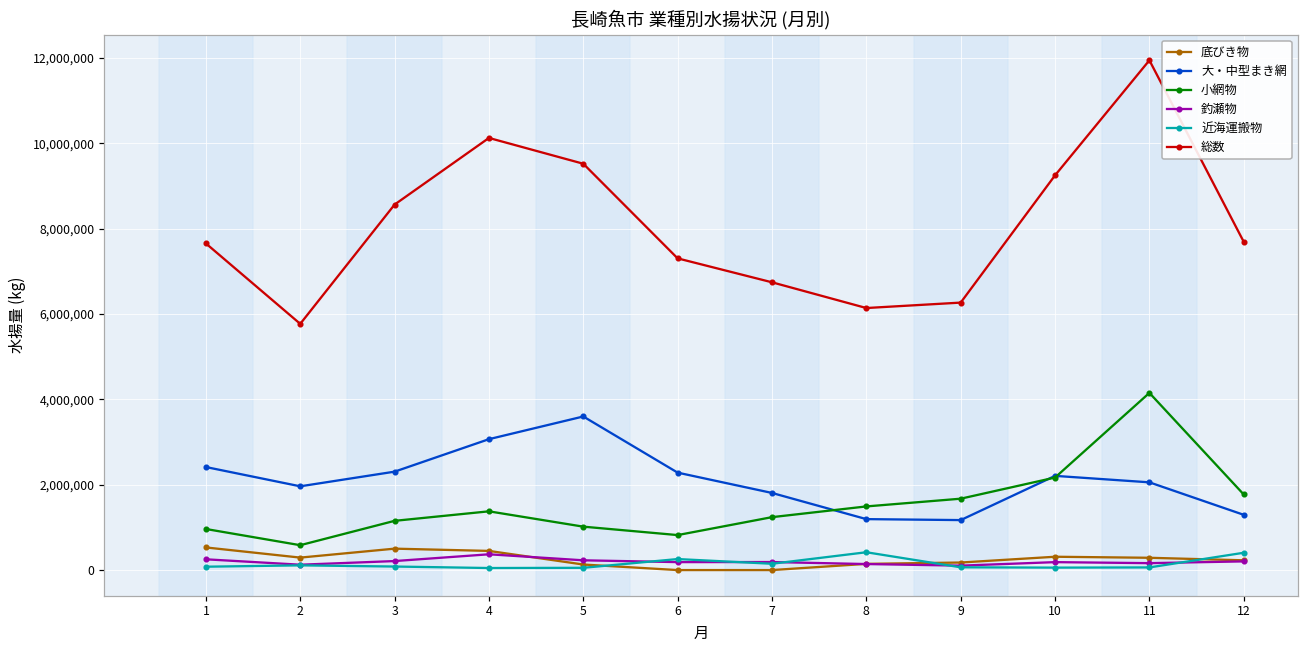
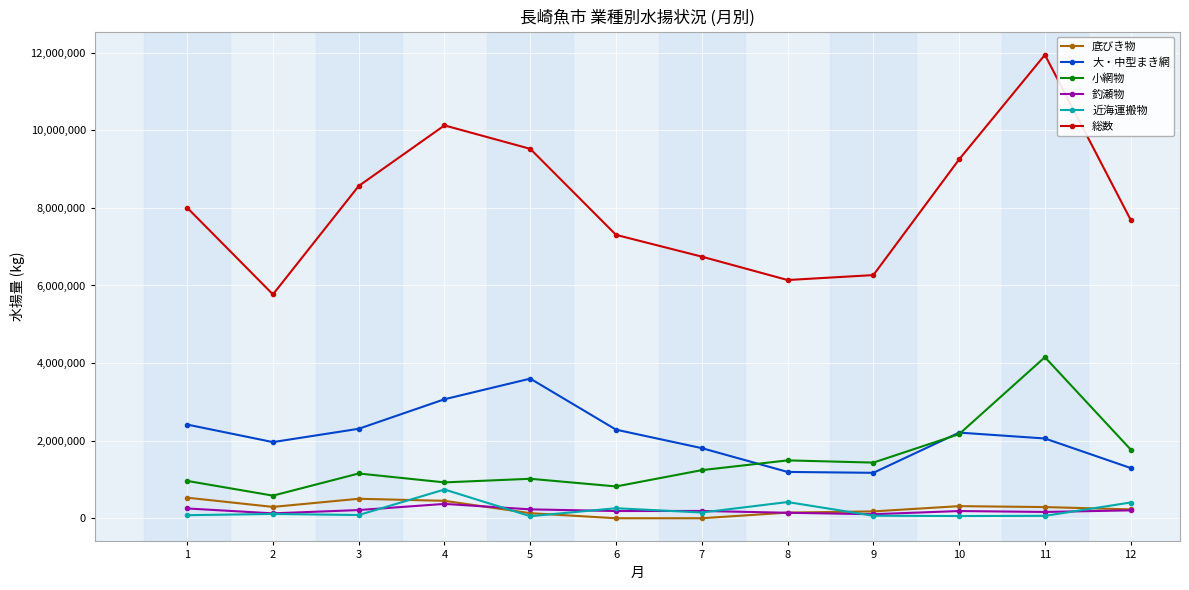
総数, 1: 7,700,000 -> 8,000,000
小網物, 4: 1,400,000 -> 900,000
近海運搬物, 4: 0 -> 700,000
小網物, 9: 1,700,000 -> 1,400,000
